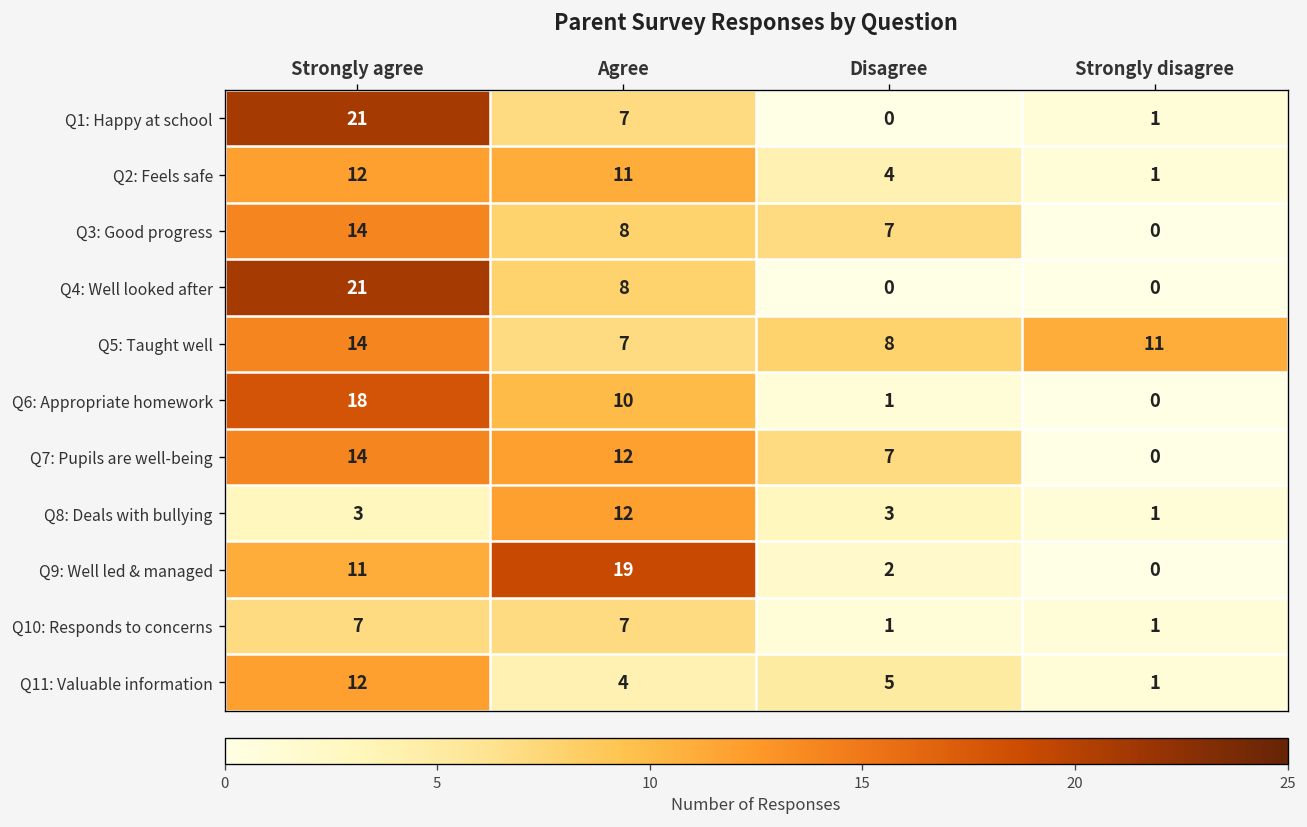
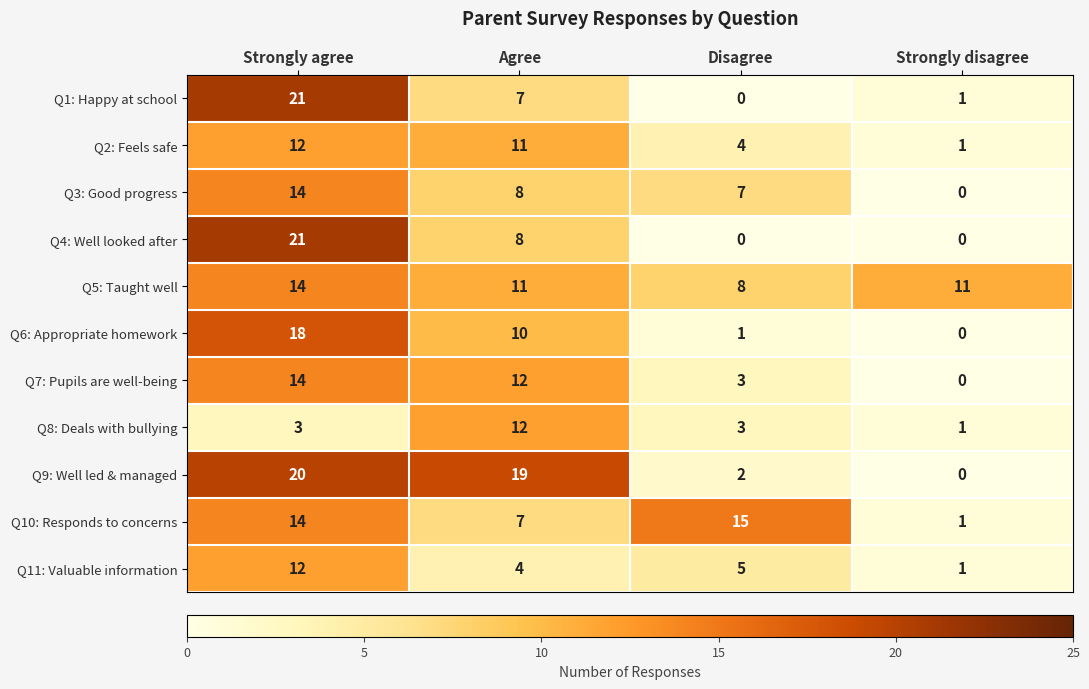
Q5: Taught well, Agree: 7 -> 11
Q7: Pupils are well-being, Disagree: 7 -> 3
Q9: Well led & managed, Strongly agree: 11 -> 20
Q10: Responds to concerns, Strongly agree: 7 -> 14
Q10: Responds to concerns, Disagree: 1 -> 15
